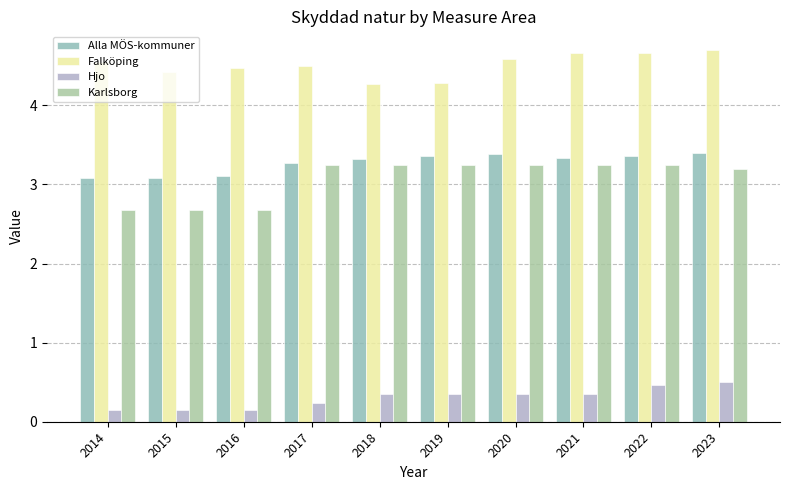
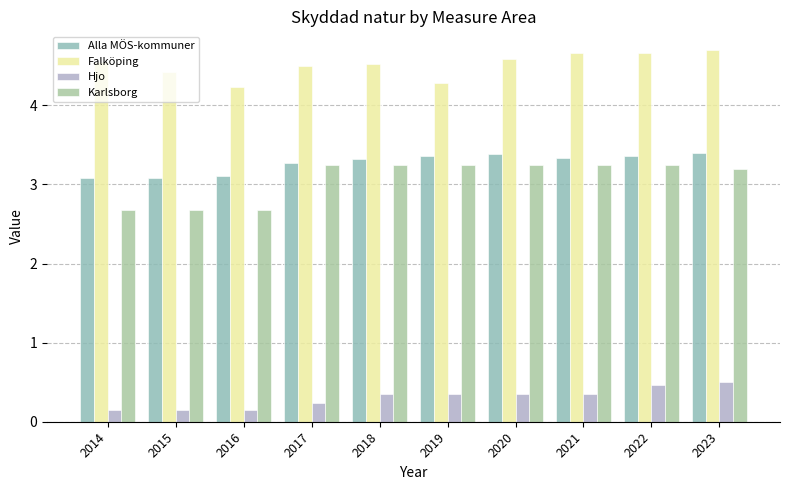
Falköping, 2016: 4.5 -> 4.2
Falköping, 2018: 4.3 -> 4.5
